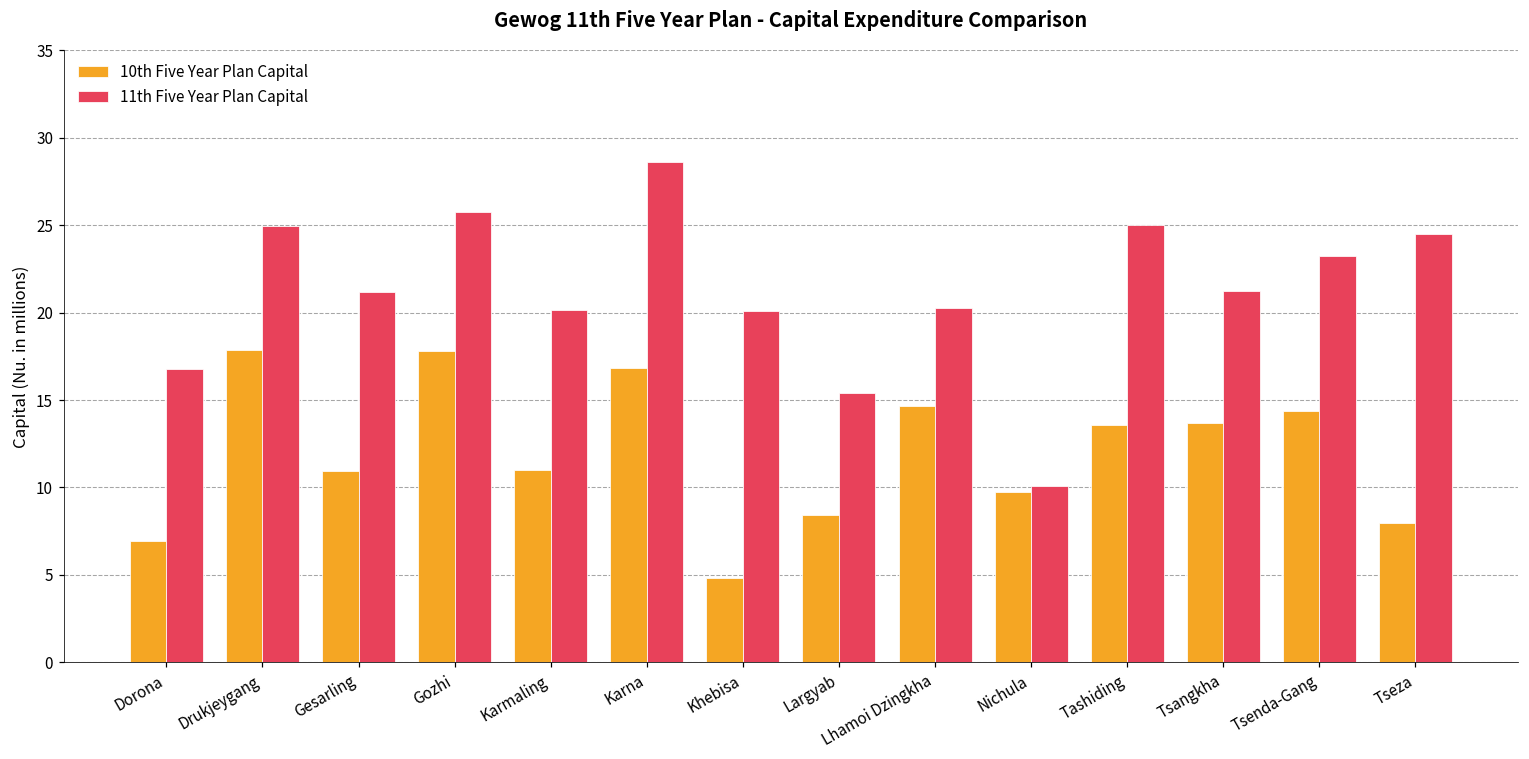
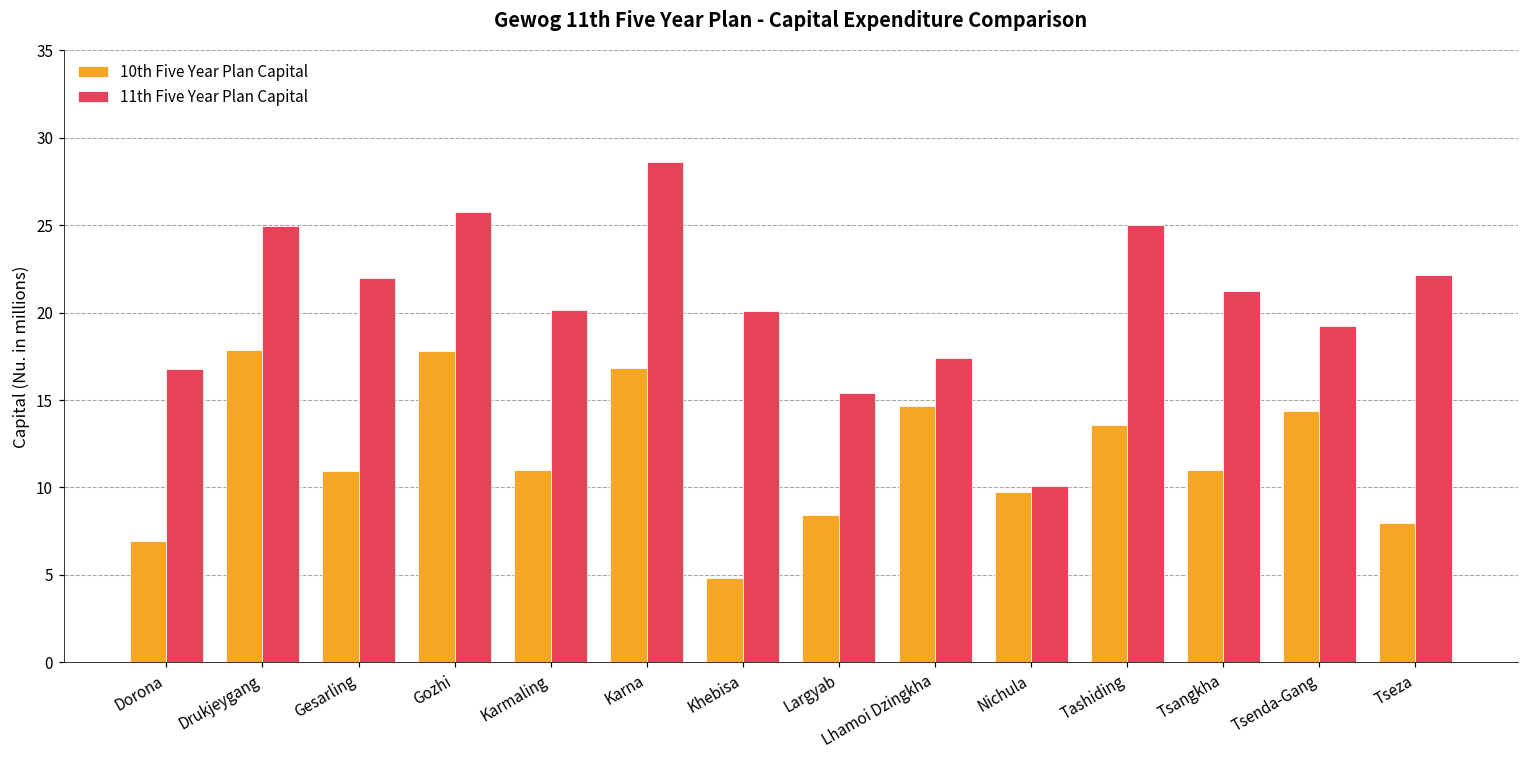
11th Five Year Plan Capital, Gesarling: 21.2 -> 22.0
11th Five Year Plan Capital, Lhamoi Dzingkha: 20.2 -> 17.4
10th Five Year Plan Capital, Tsangkha: 13.7 -> 11.0
11th Five Year Plan Capital, Tsenda-Gang: 23.2 -> 19.3
11th Five Year Plan Capital, Tseza: 24.5 -> 22.2
